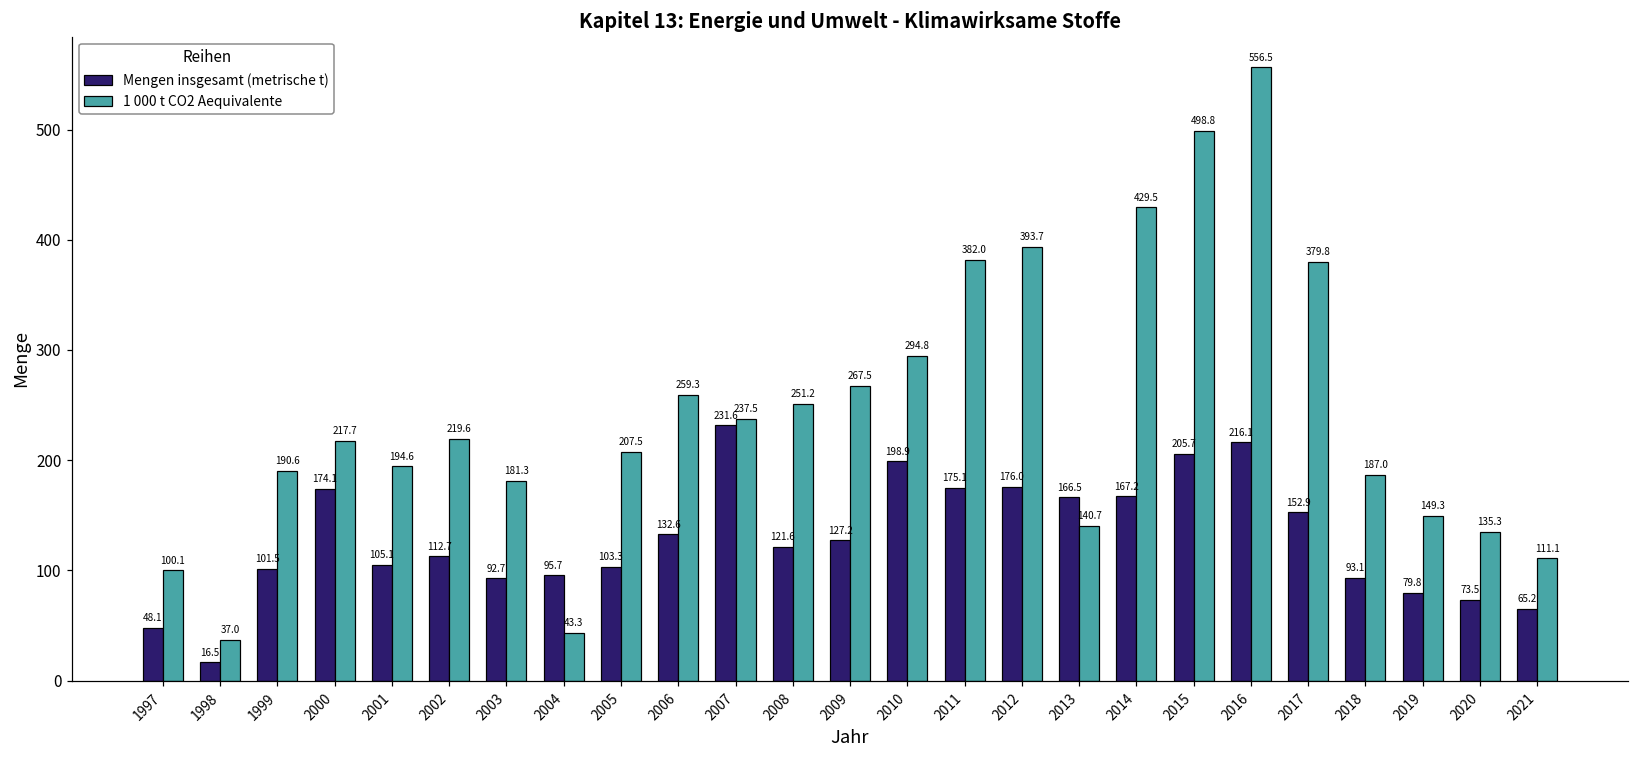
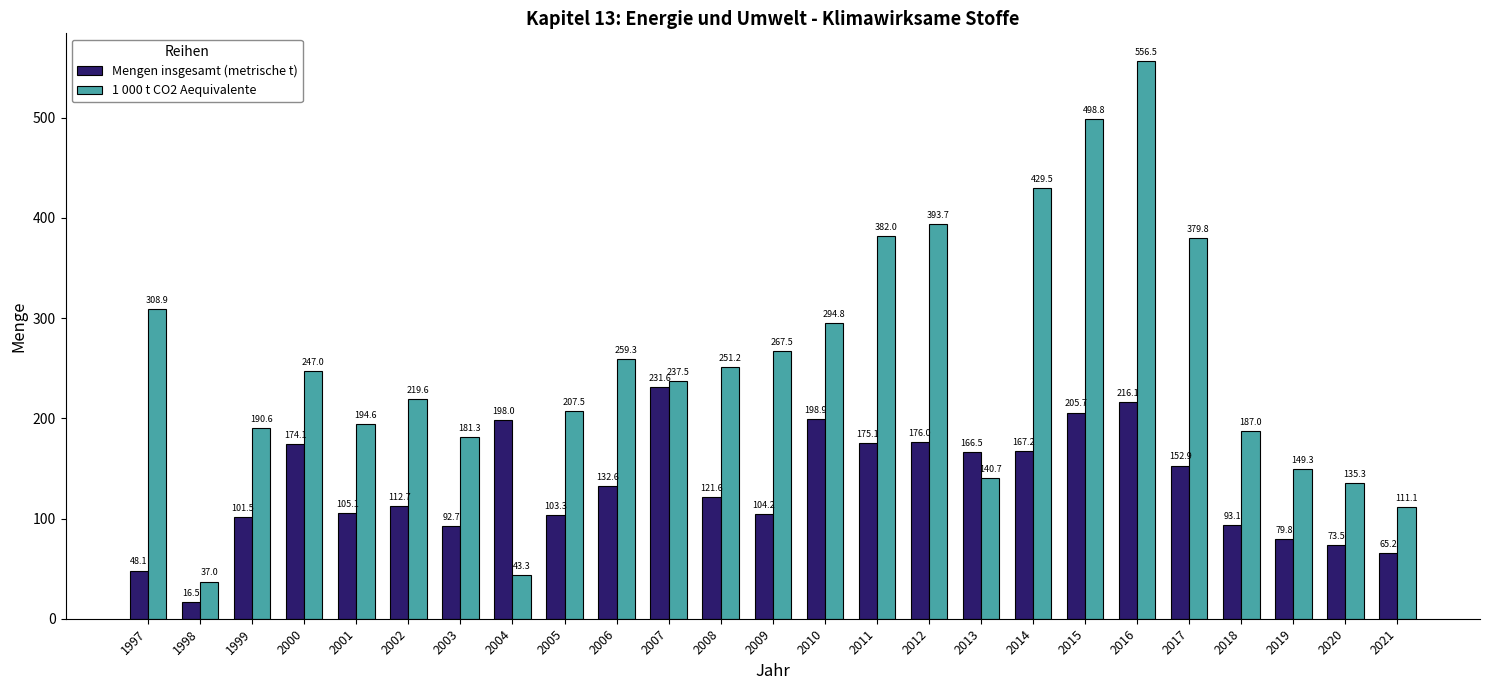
1 000 t CO2 Aequivalente, 1997: 100.1 -> 308.9
1 000 t CO2 Aequivalente, 2000: 217.7 -> 247.0
Mengen insgesamt (metrische t), 2004: 95.7 -> 198.0
Mengen insgesamt (metrische t), 2009: 127.2 -> 104.2
